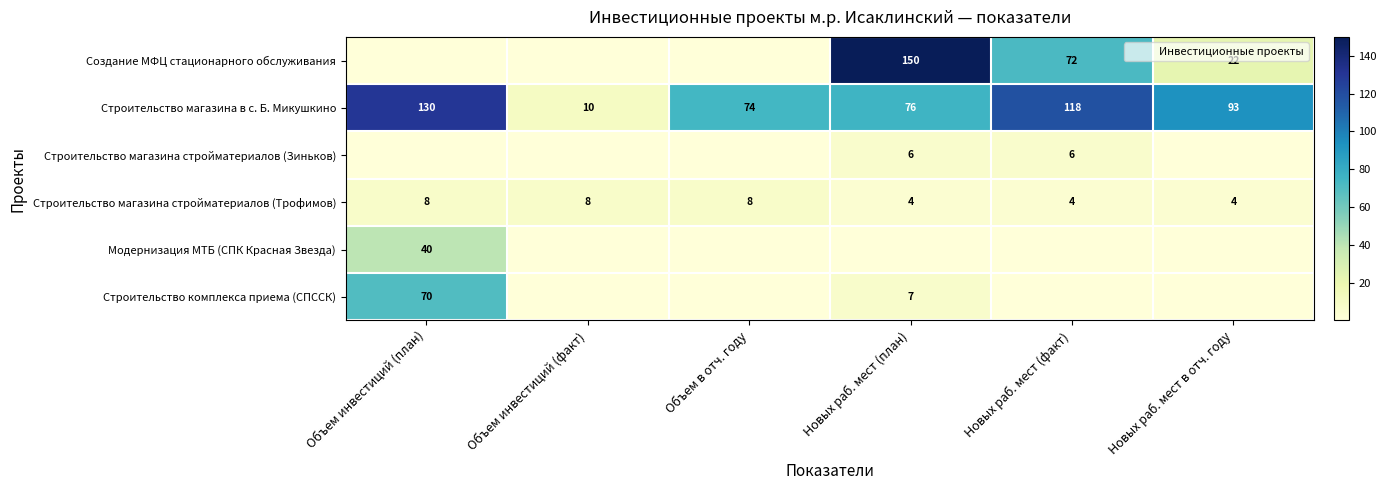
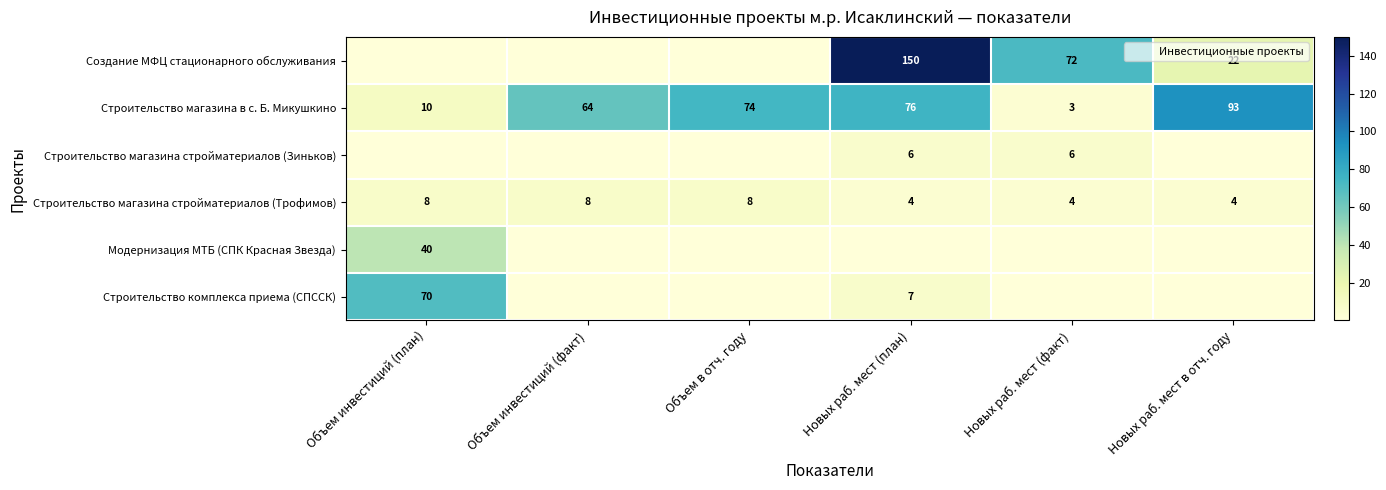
Строительство магазина в с. Б. Микушкино, Объем инвестиций (план): 130 -> 10
Строительство магазина в с. Б. Микушкино, Объем инвестиций (факт): 10 -> 64
Строительство магазина в с. Б. Микушкино, Новых раб. мест (факт): 118 -> 3
